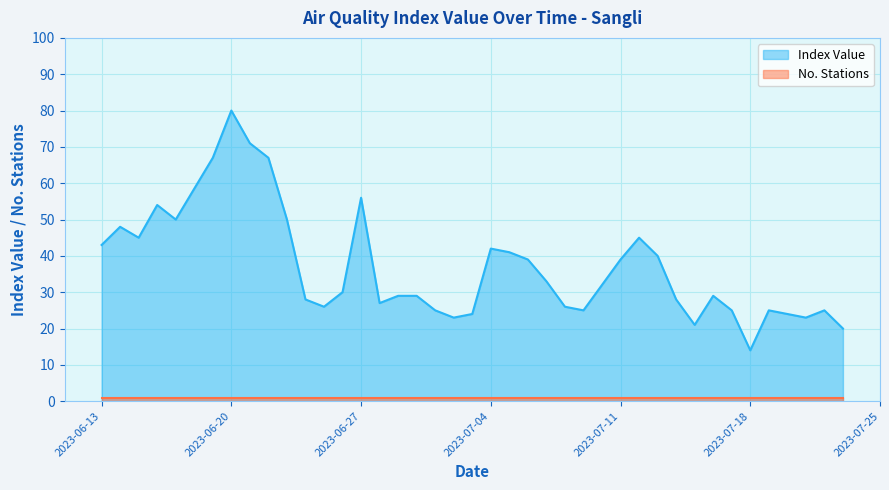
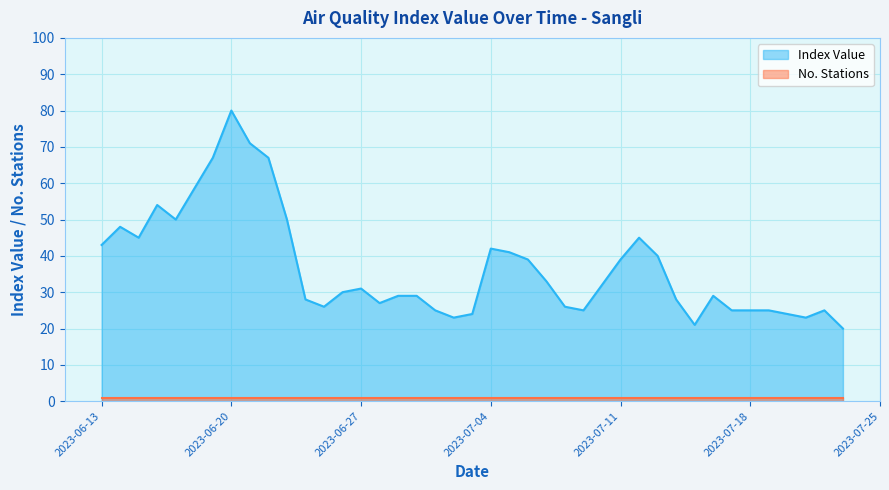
Index Value, 2023-06-27: 56 -> 31
Index Value, 2023-07-18: 14 -> 25
